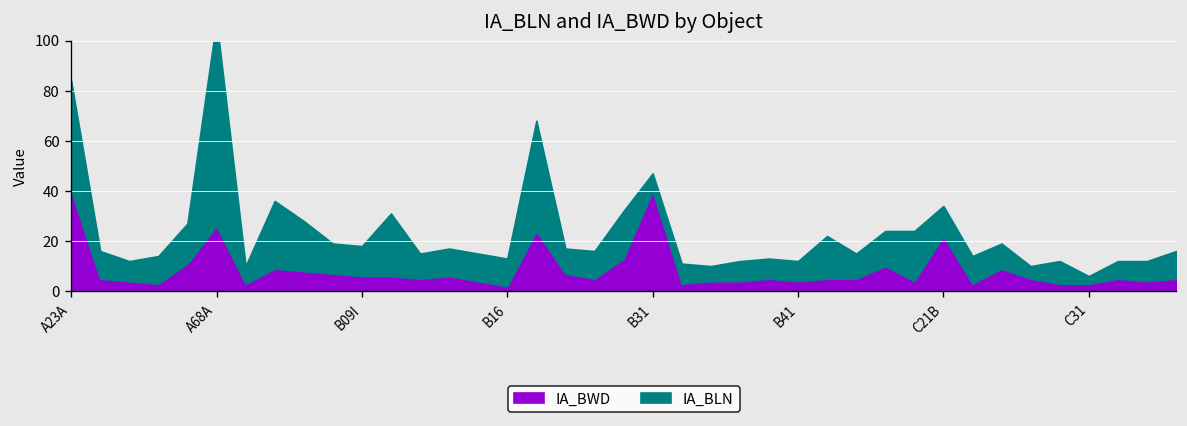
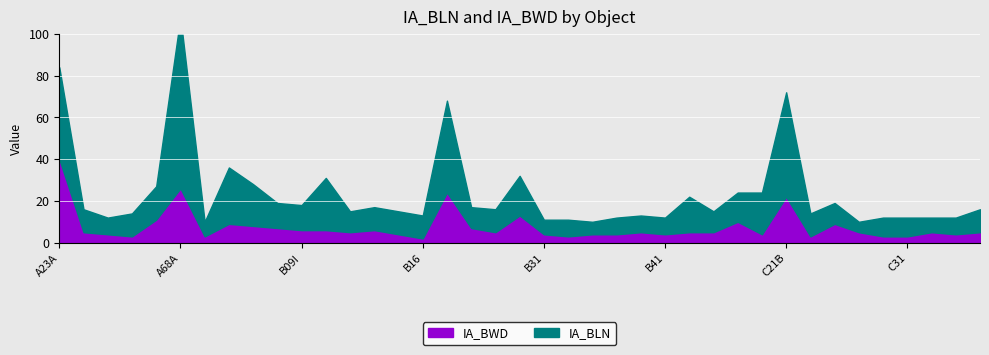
IA_BWD, B31: 40 -> 4
IA_BLN, C21B: 12 -> 50
IA_BLN, C31: 3 -> 9
